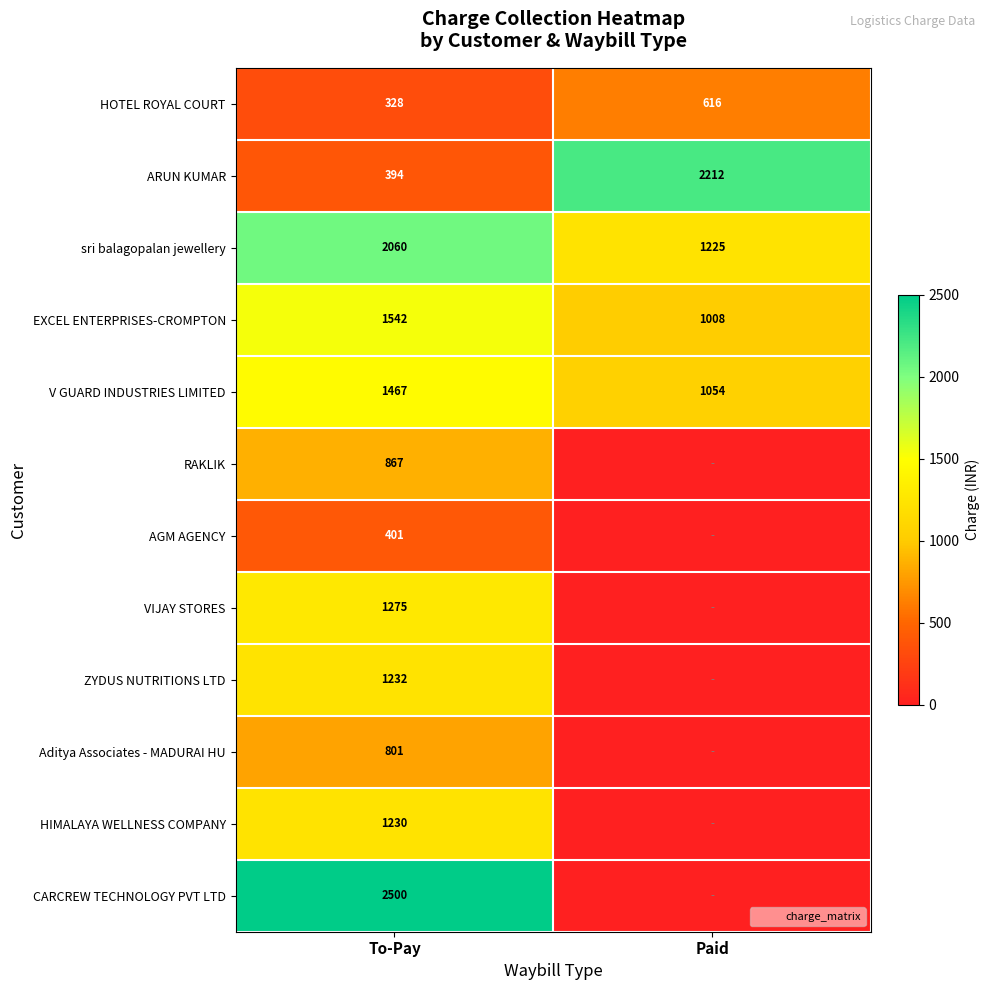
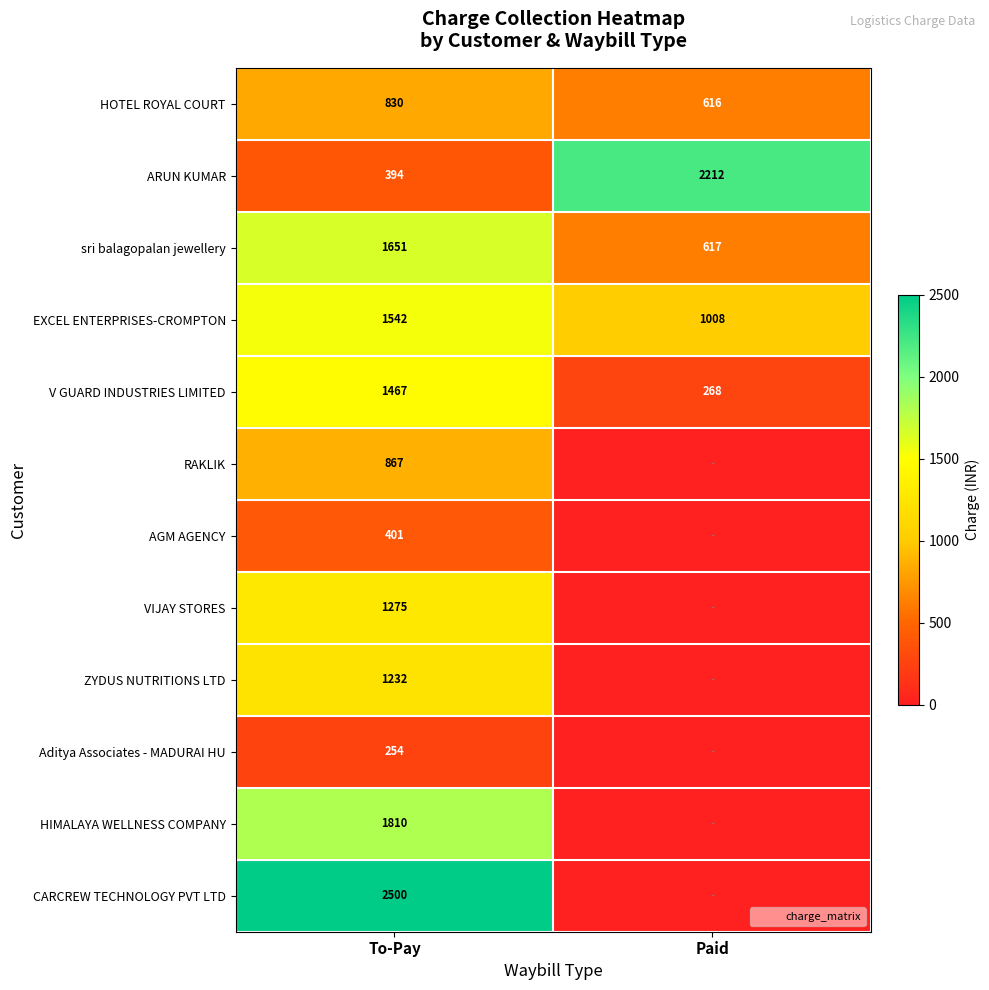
HOTEL ROYAL COURT, To-Pay: 328 -> 830
sri balagopalan jewellery, To-Pay: 2060 -> 1651
sri balagopalan jewellery, Paid: 1225 -> 617
V GUARD INDUSTRIES LIMITED, Paid: 1054 -> 268
Aditya Associates - MADURAI HU, To-Pay: 801 -> 254
HIMALAYA WELLNESS COMPANY, To-Pay: 1230 -> 1810
